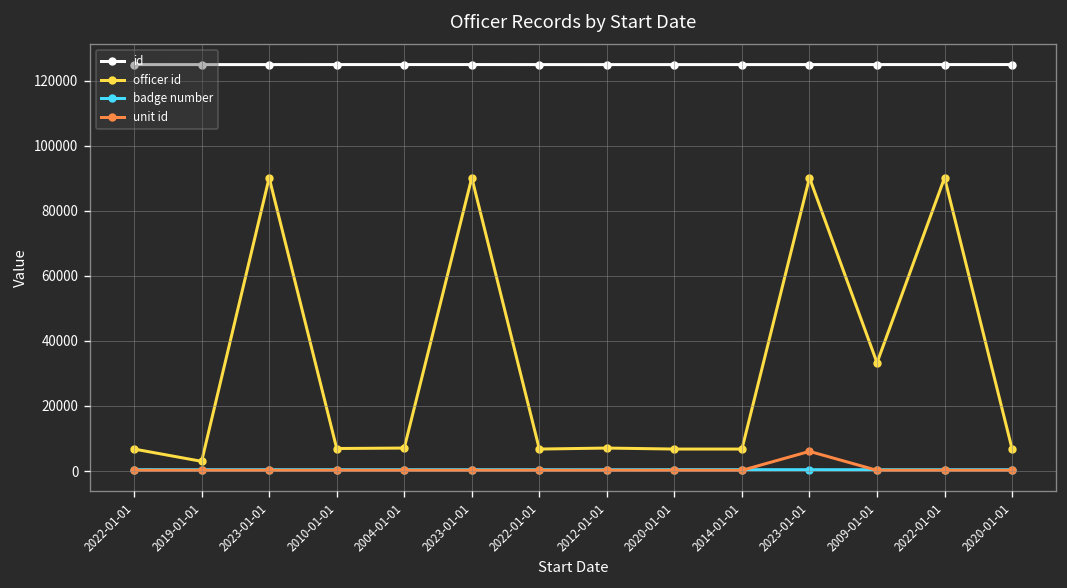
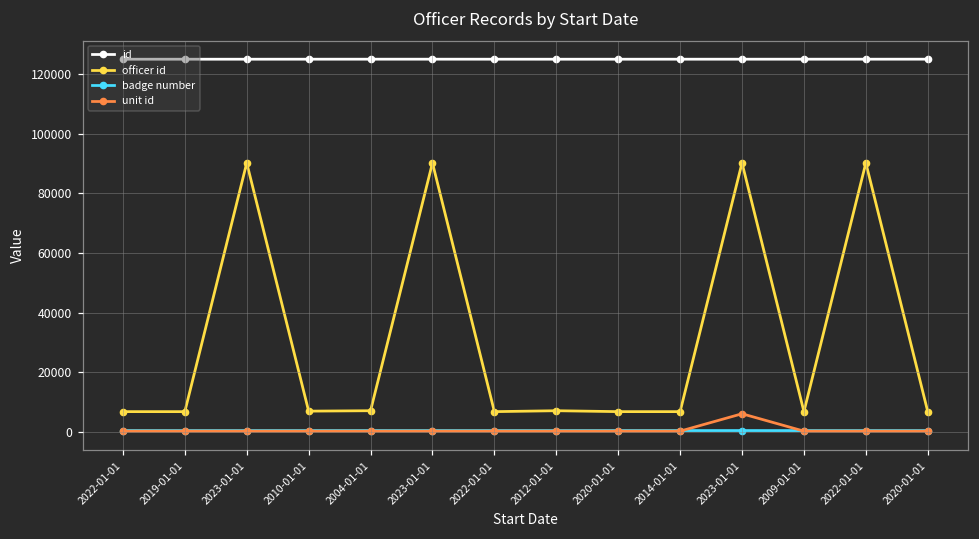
officer id, 2019-01-01: 3000 -> 7000
officer id, 2009-01-01: 33000 -> 7000
